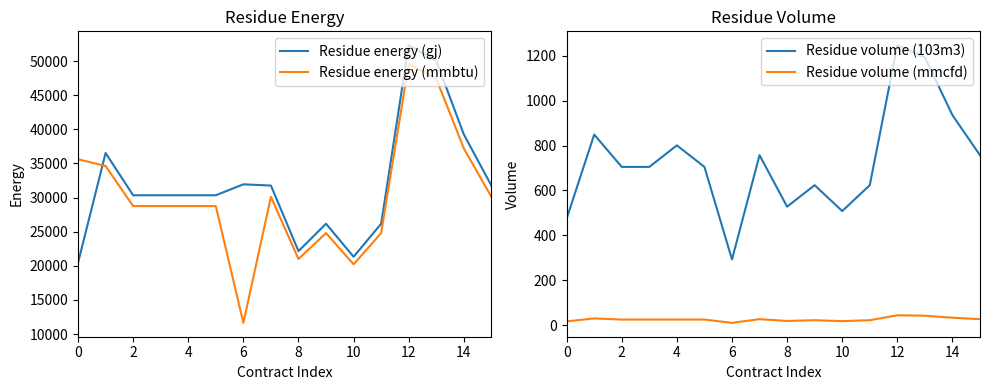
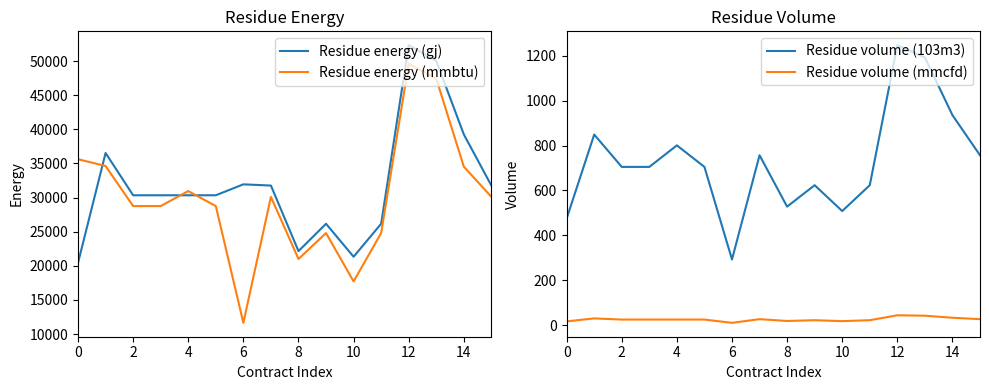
Residue Energy, Residue energy (mmbtu), 4: 29000 -> 31000
Residue Energy, Residue energy (mmbtu), 10: 20000 -> 18000
Residue Energy, Residue energy (mmbtu), 14: 37000 -> 35000
